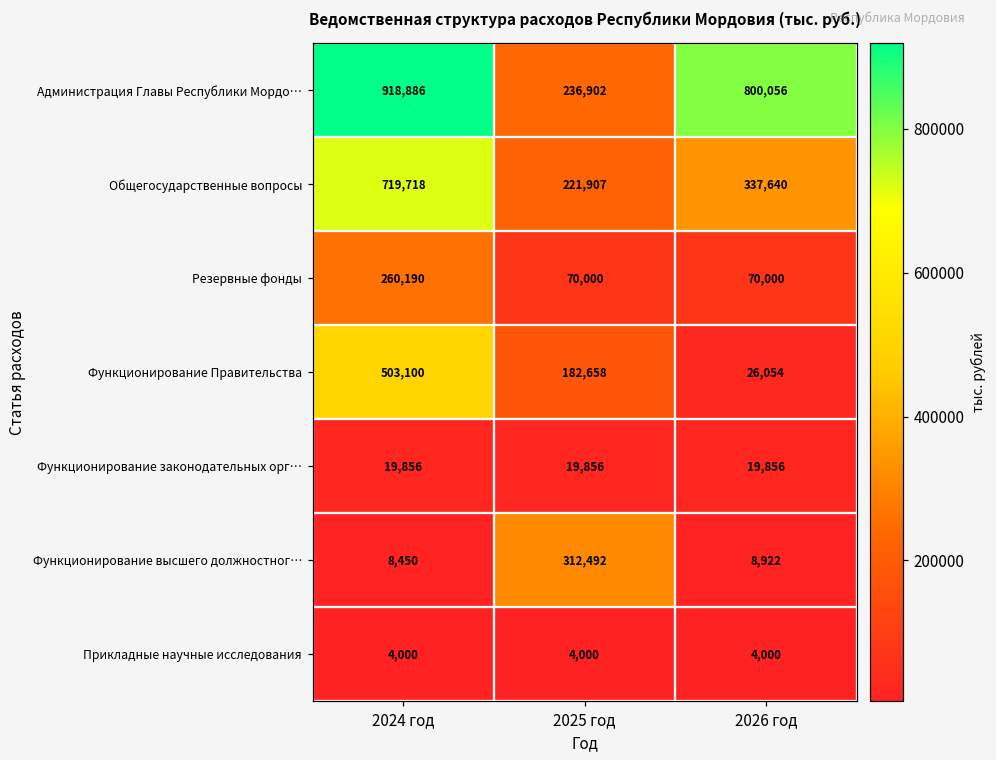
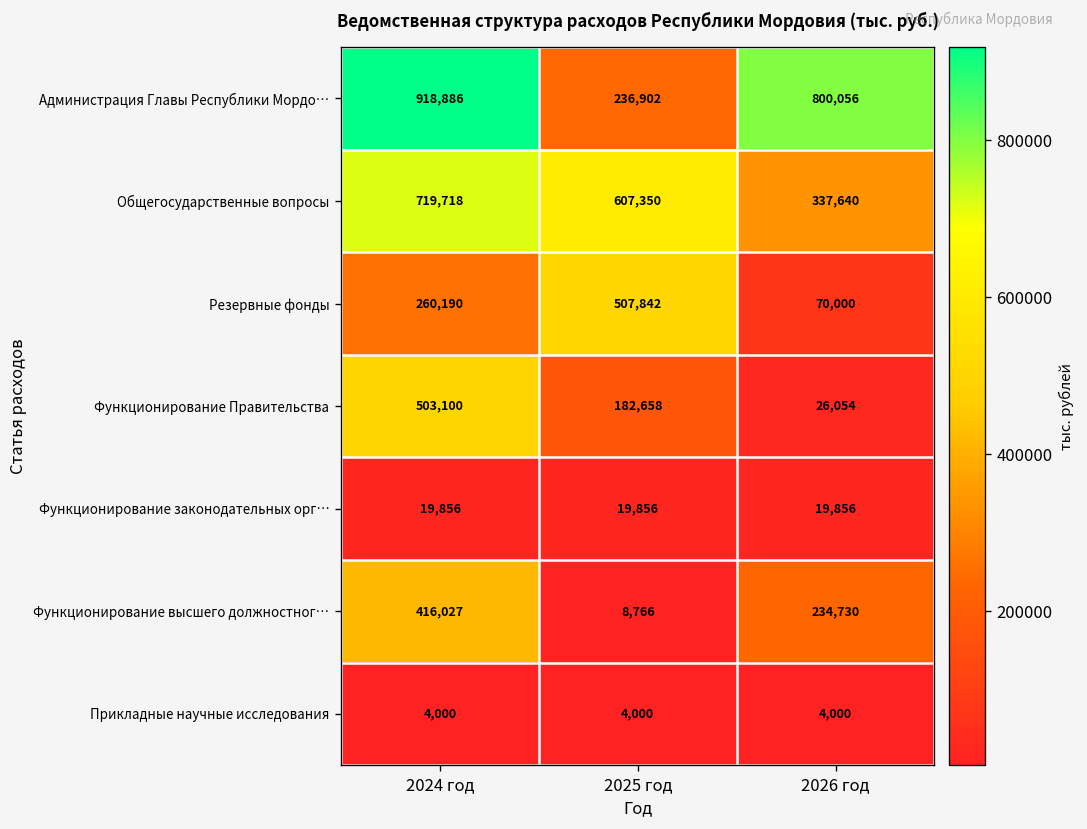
Общегосударственные вопросы, 2025 год: 221,907 -> 607,350
Резервные фонды, 2025 год: 70,000 -> 507,842
Функционирование высшего должностног…, 2024 год: 8,450 -> 416,027
Функционирование высшего должностног…, 2025 год: 312,492 -> 8,766
Функционирование высшего должностног…, 2026 год: 8,922 -> 234,730
